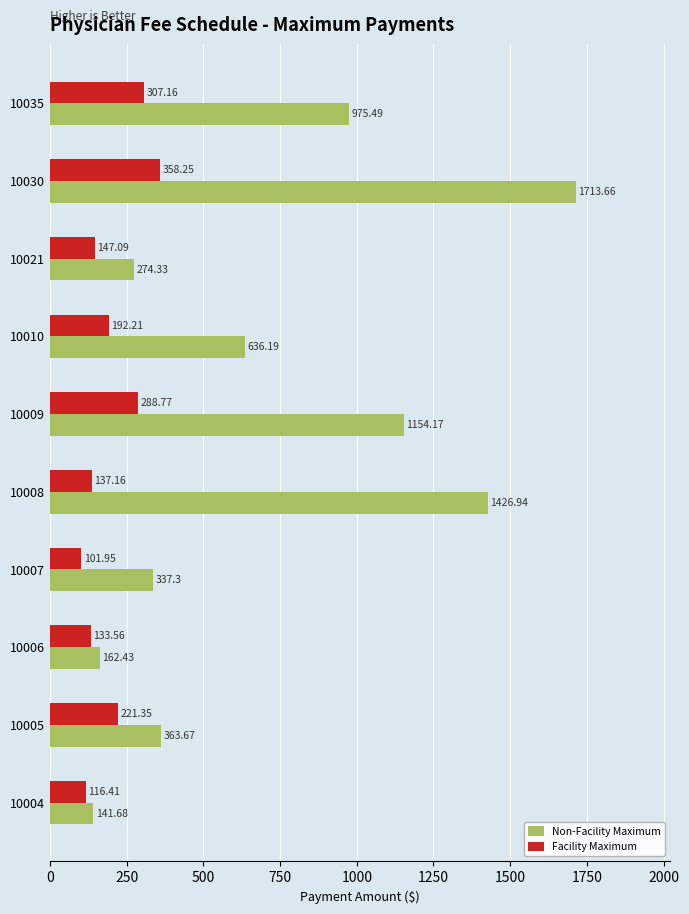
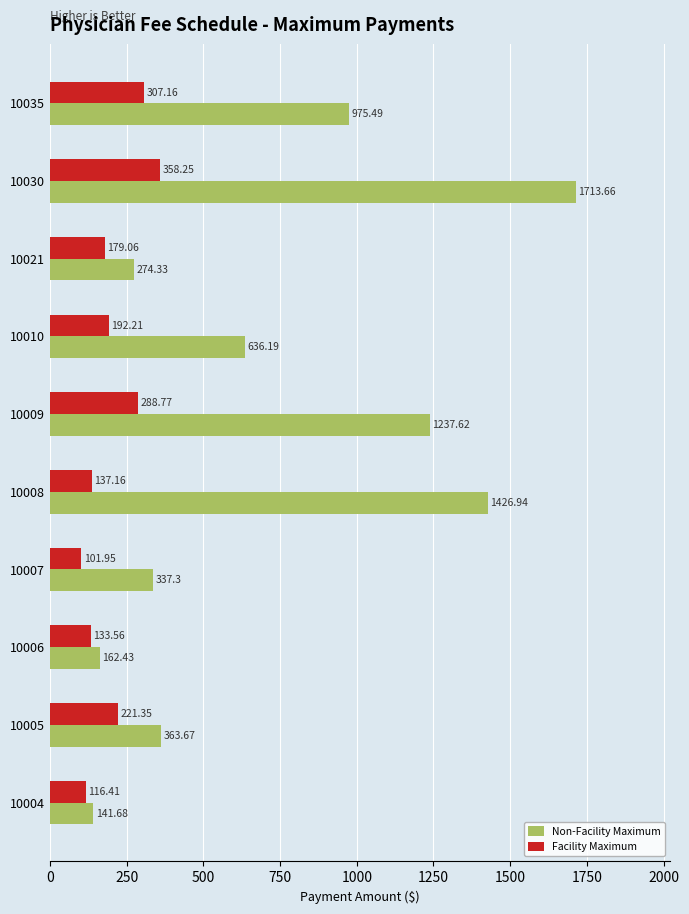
Facility Maximum, 10021: 147.09 -> 179.06
Non-Facility Maximum, 10009: 1154.17 -> 1237.62
